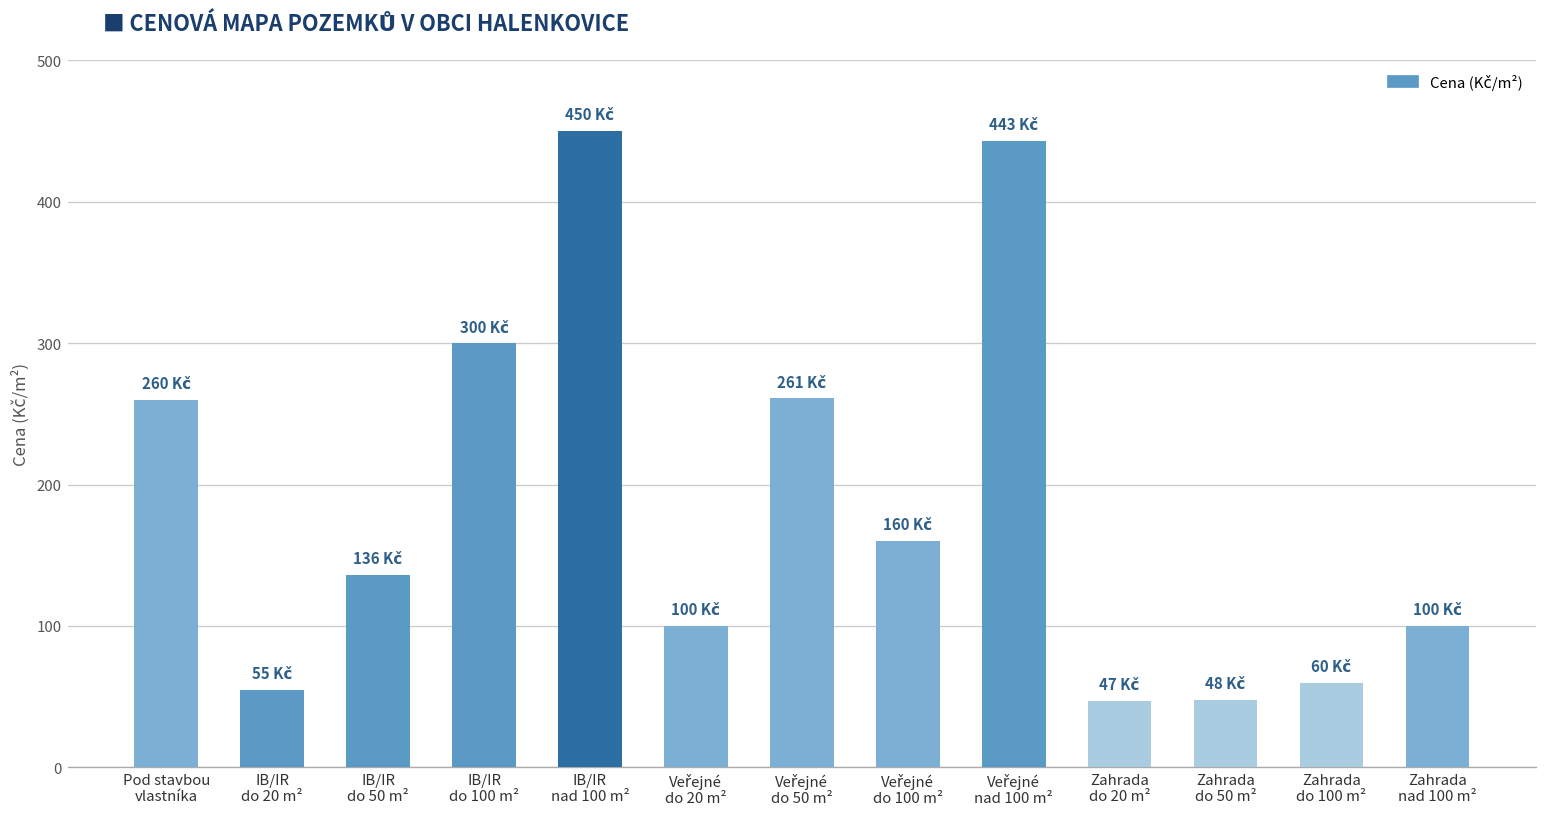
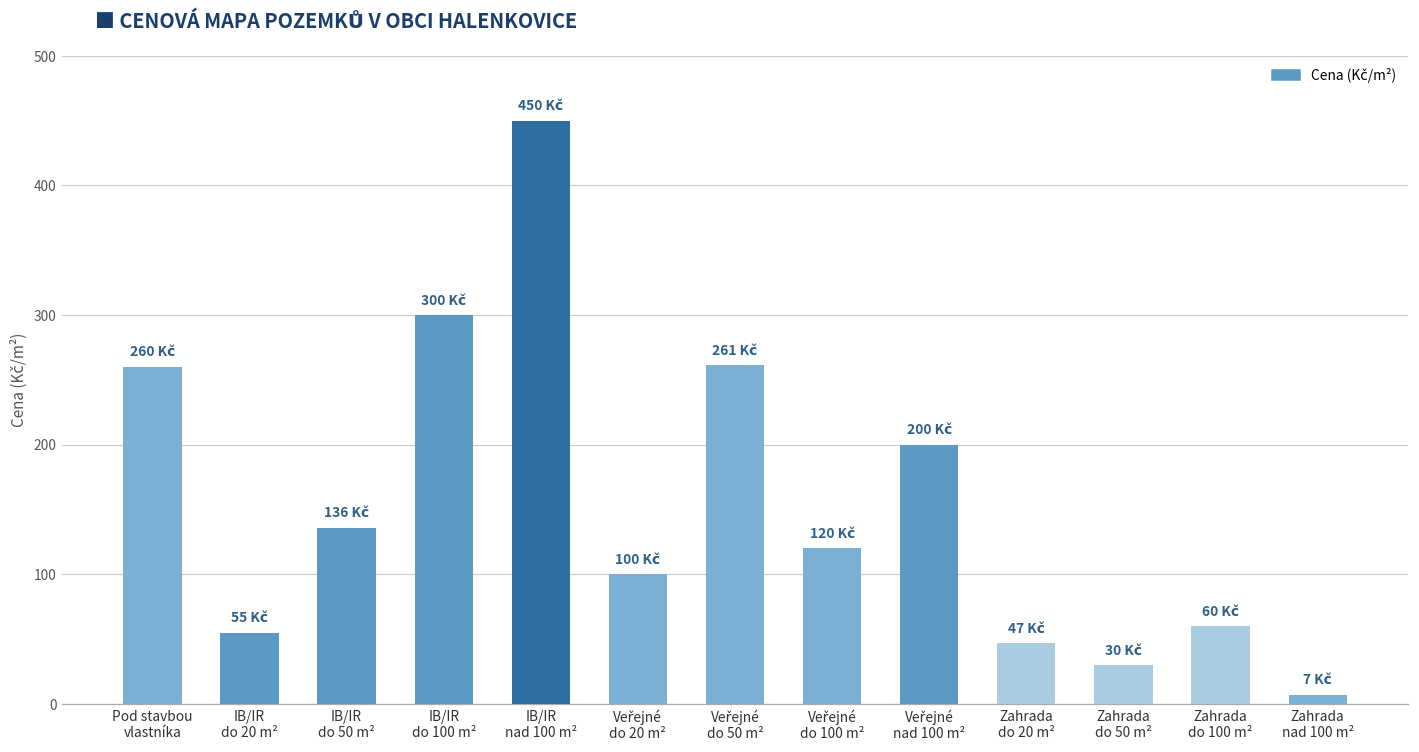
Veřejné do 100 m²: 160 -> 120
Veřejné nad 100 m²: 443 -> 200
Zahrada do 50 m²: 48 -> 30
Zahrada nad 100 m²: 100 -> 7
